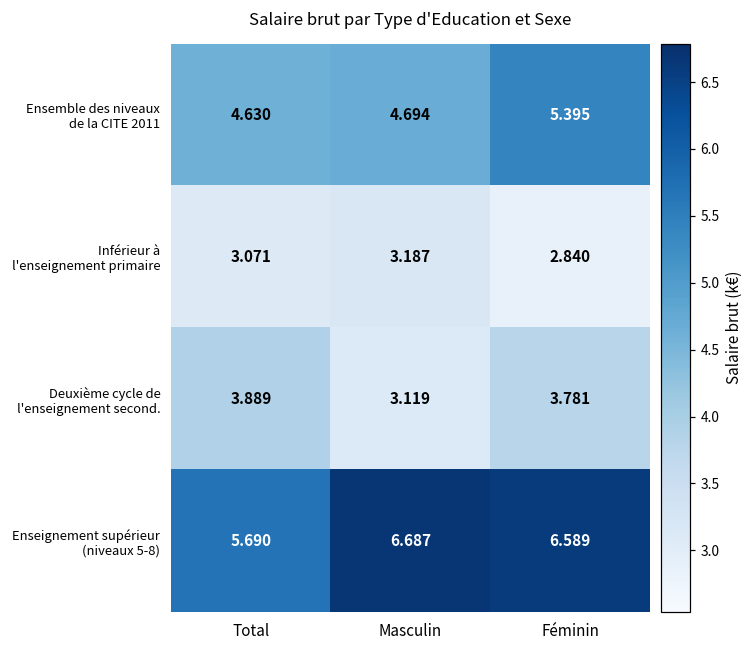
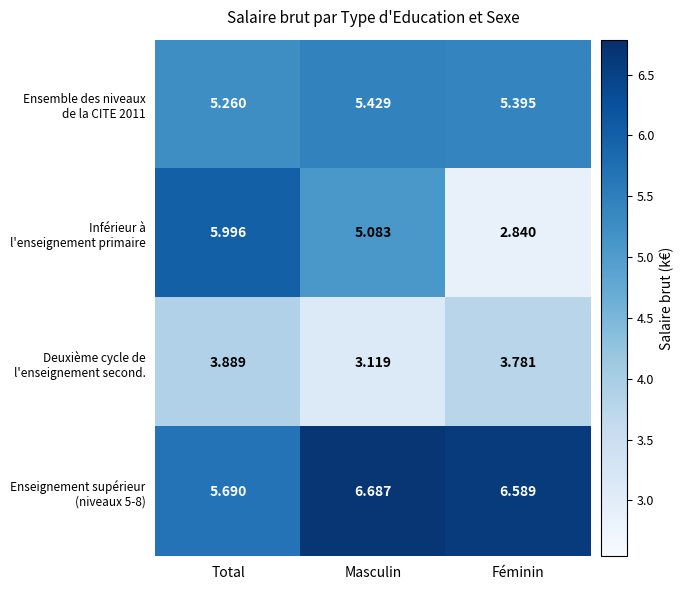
Ensemble des niveaux de la CITE 2011, Total: 4.630 -> 5.260
Ensemble des niveaux de la CITE 2011, Masculin: 4.694 -> 5.429
Inférieur à l'enseignement primaire, Total: 3.071 -> 5.996
Inférieur à l'enseignement primaire, Masculin: 3.187 -> 5.083
